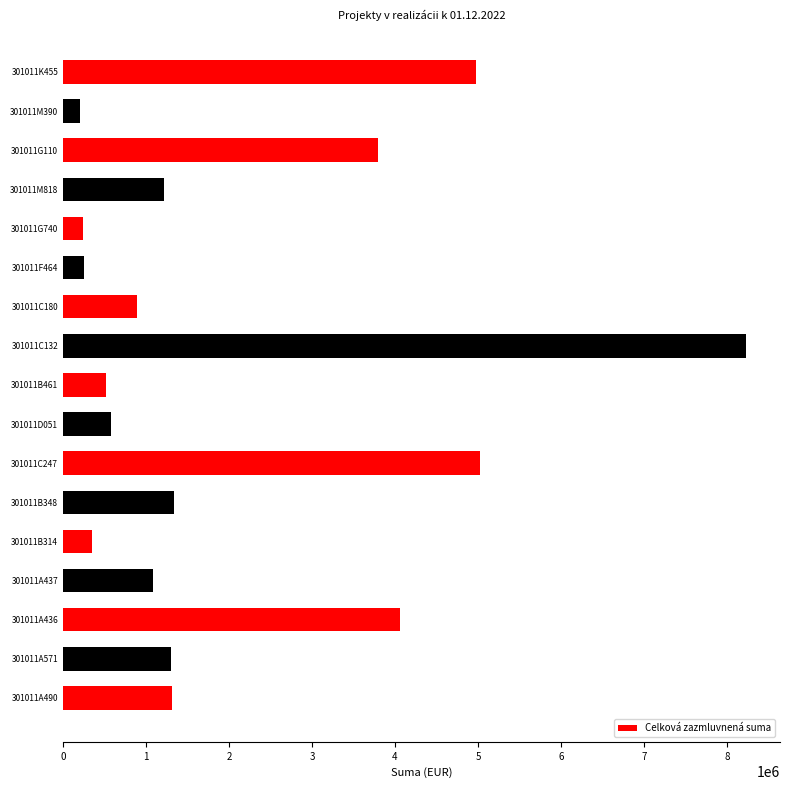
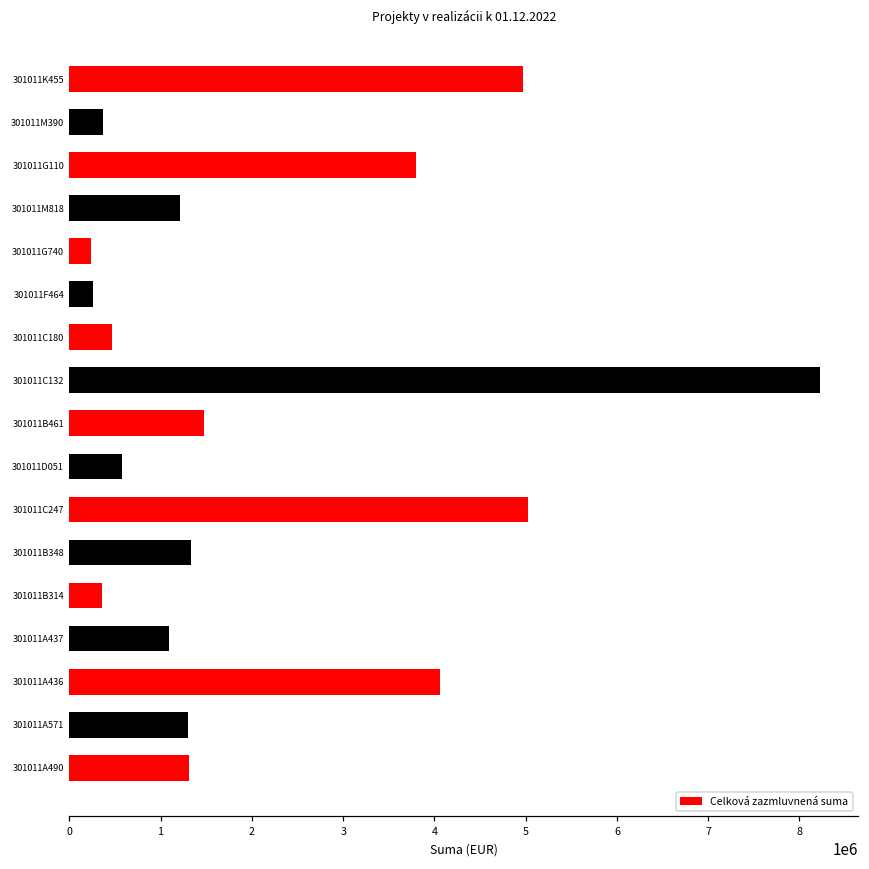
301011M390: 200000 -> 400000
301011C180: 900000 -> 500000
301011B461: 500000 -> 1500000
